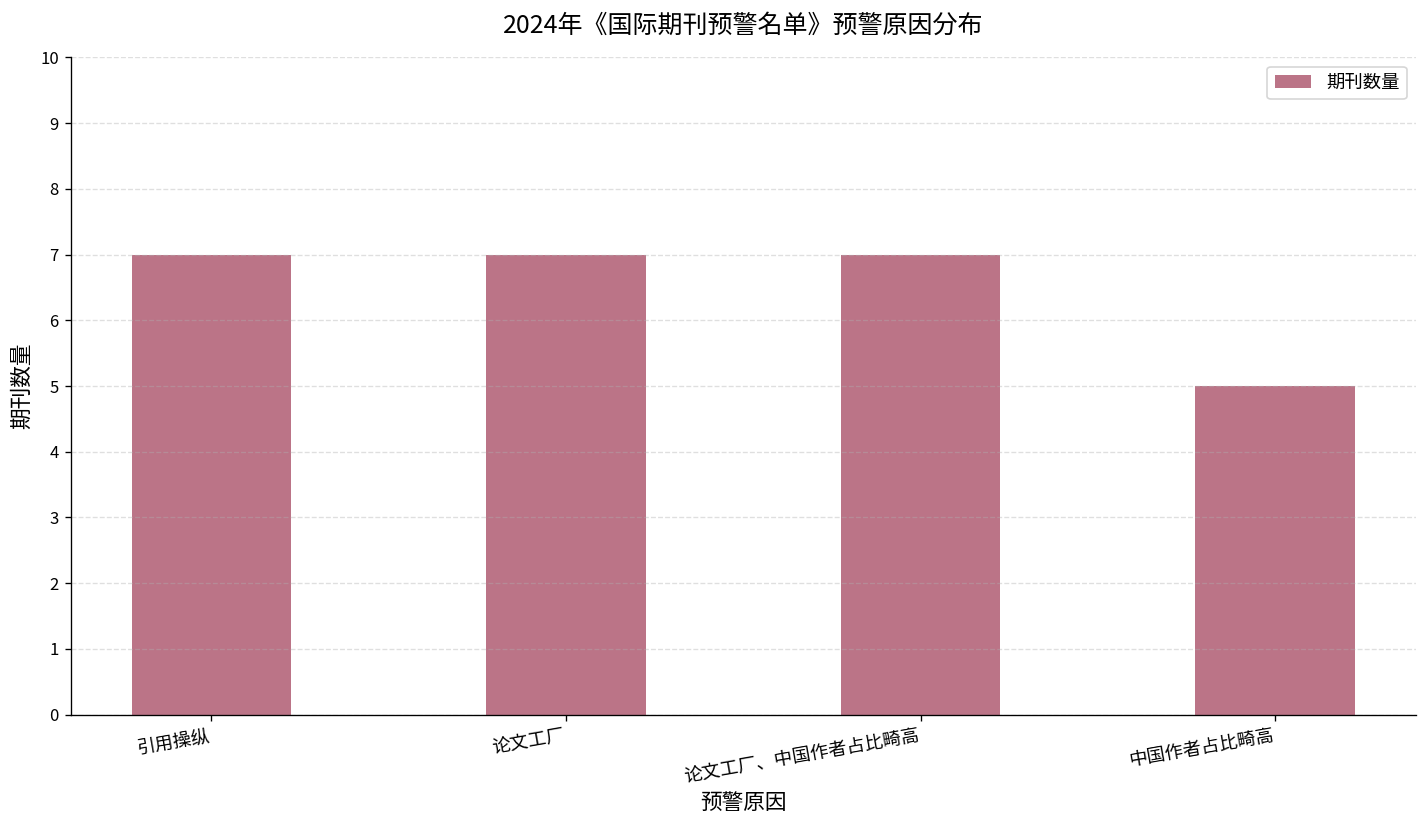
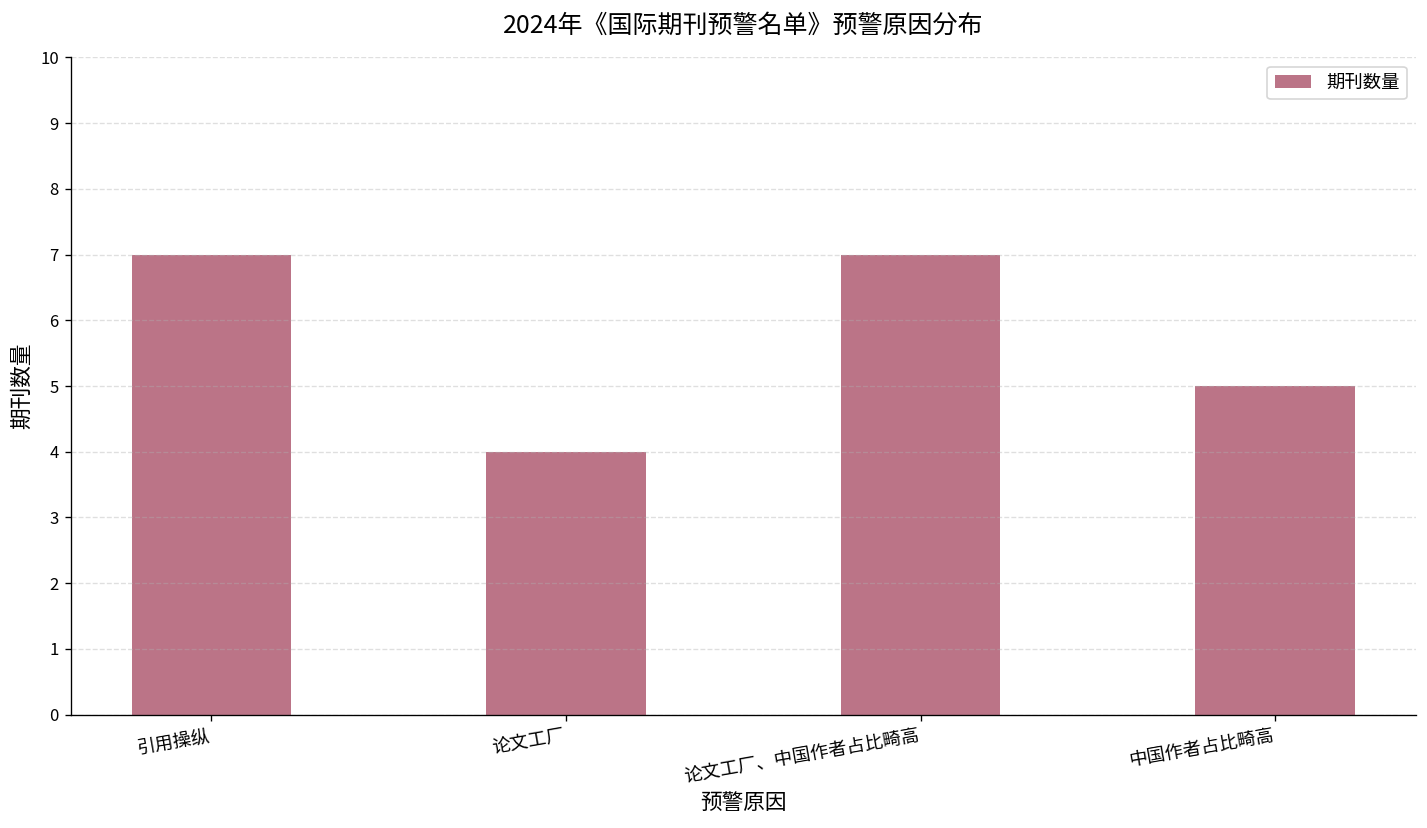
论文工厂: 7 -> 4
